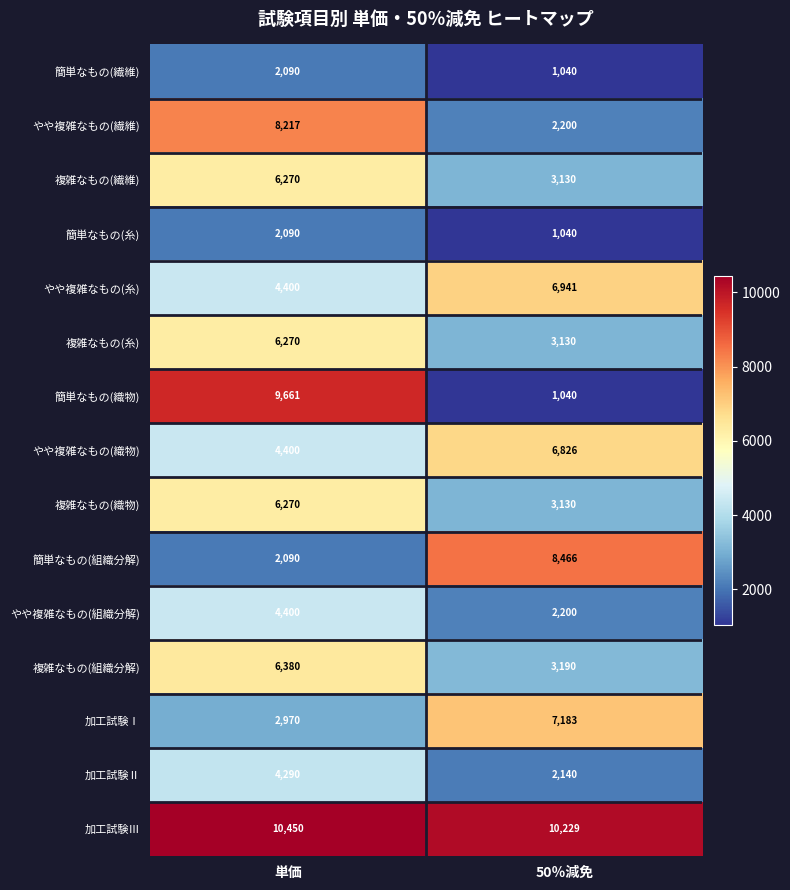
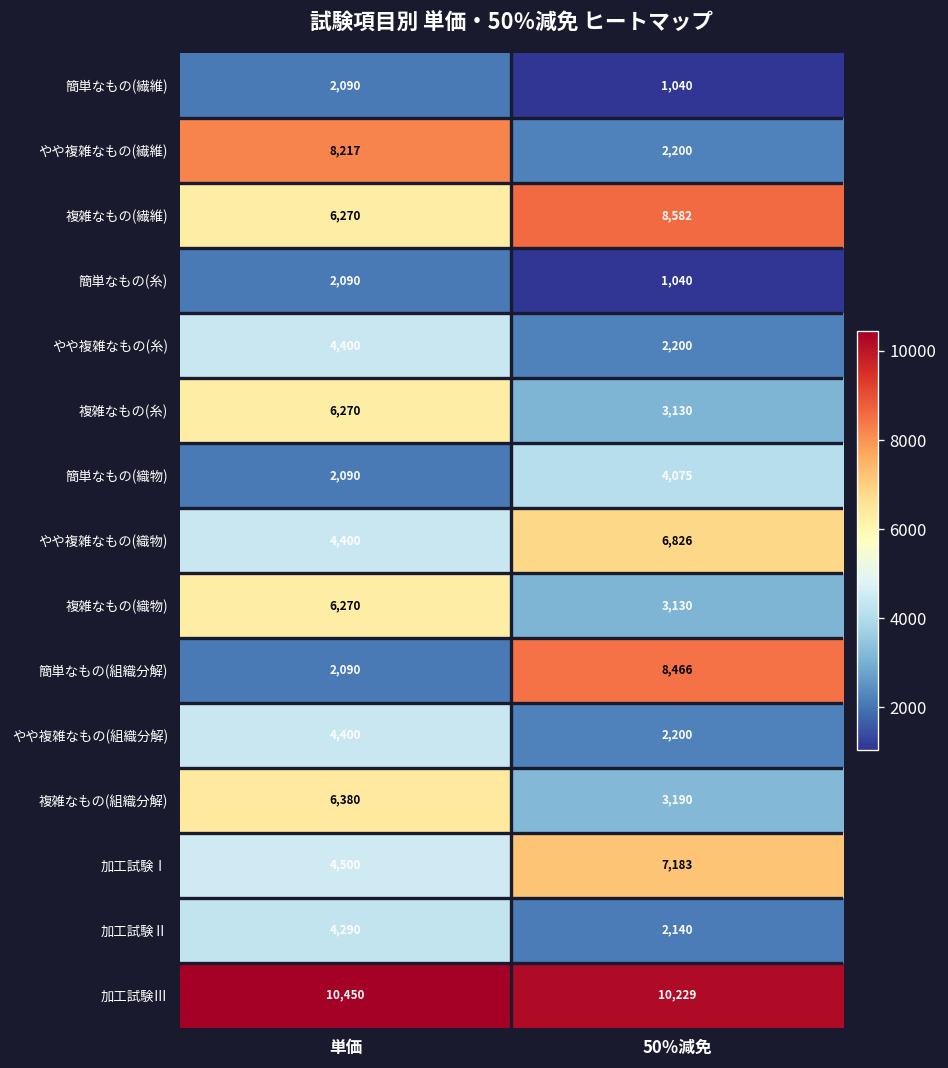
複雑なもの(繊維), 50％減免: 3,130 -> 8,582
やや複雑なもの(糸), 50％減免: 6,941 -> 2,200
簡単なもの(織物), 単価: 9,661 -> 2,090
簡単なもの(織物), 50％減免: 1,040 -> 4,075
加工試験Ⅰ, 単価: 2,970 -> 4,500
